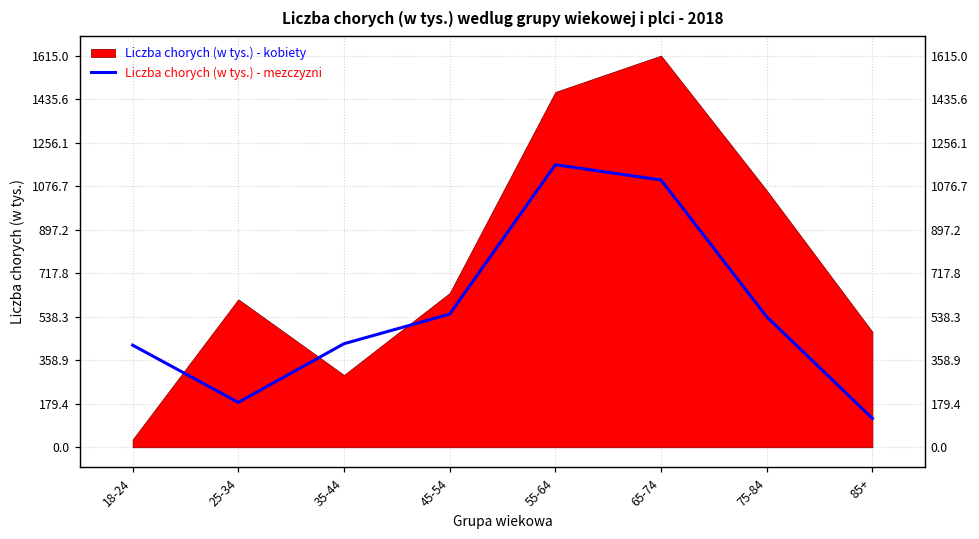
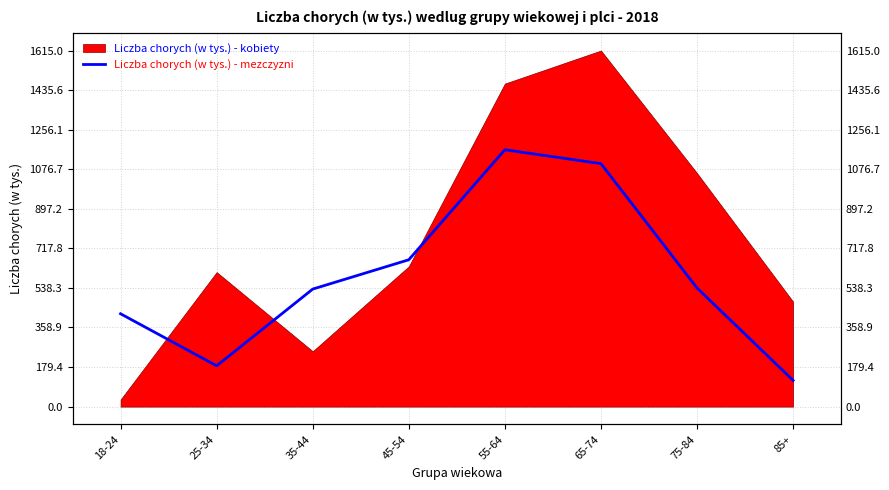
Liczba chorych (w tys.) - mezczyzni, 35-44: 430 -> 530
Liczba chorych (w tys.) - kobiety, 35-44: 300 -> 250
Liczba chorych (w tys.) - mezczyzni, 45-54: 550 -> 670
